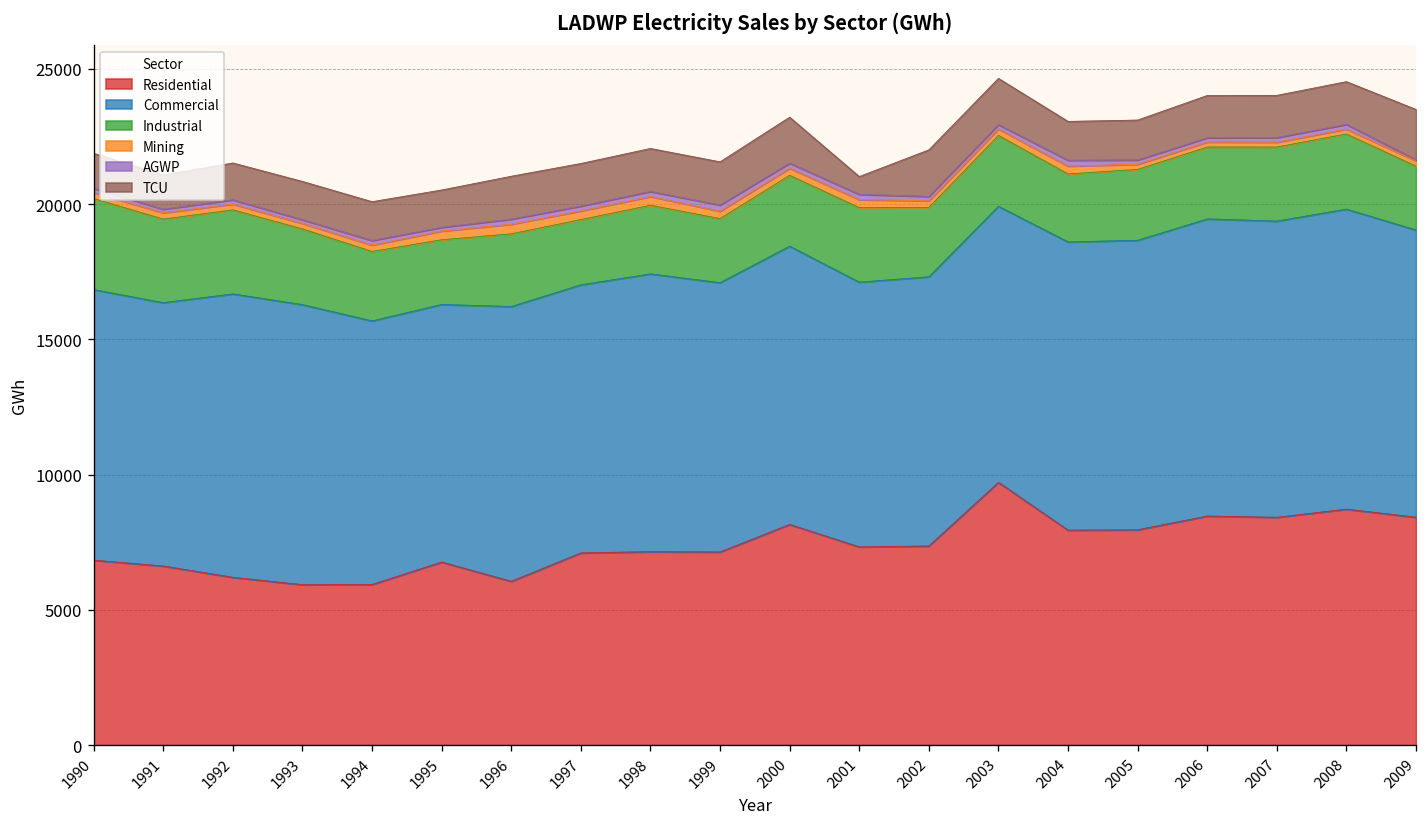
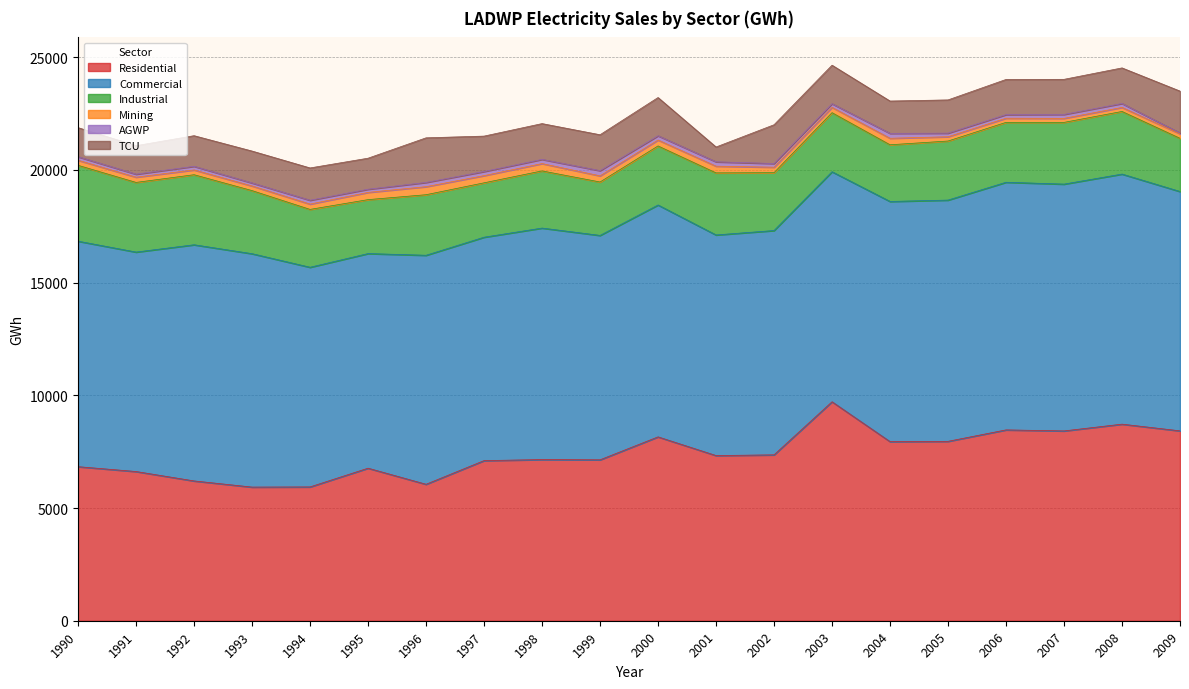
TCU, 1996: 1600 -> 2000
